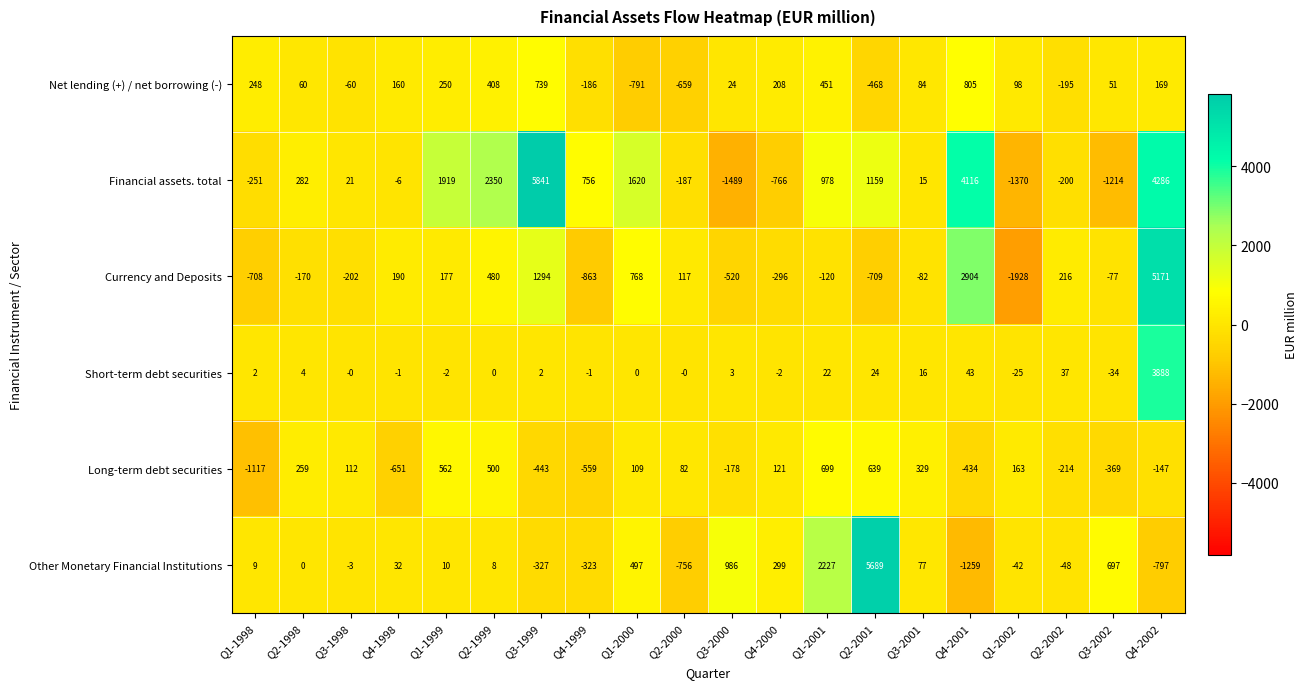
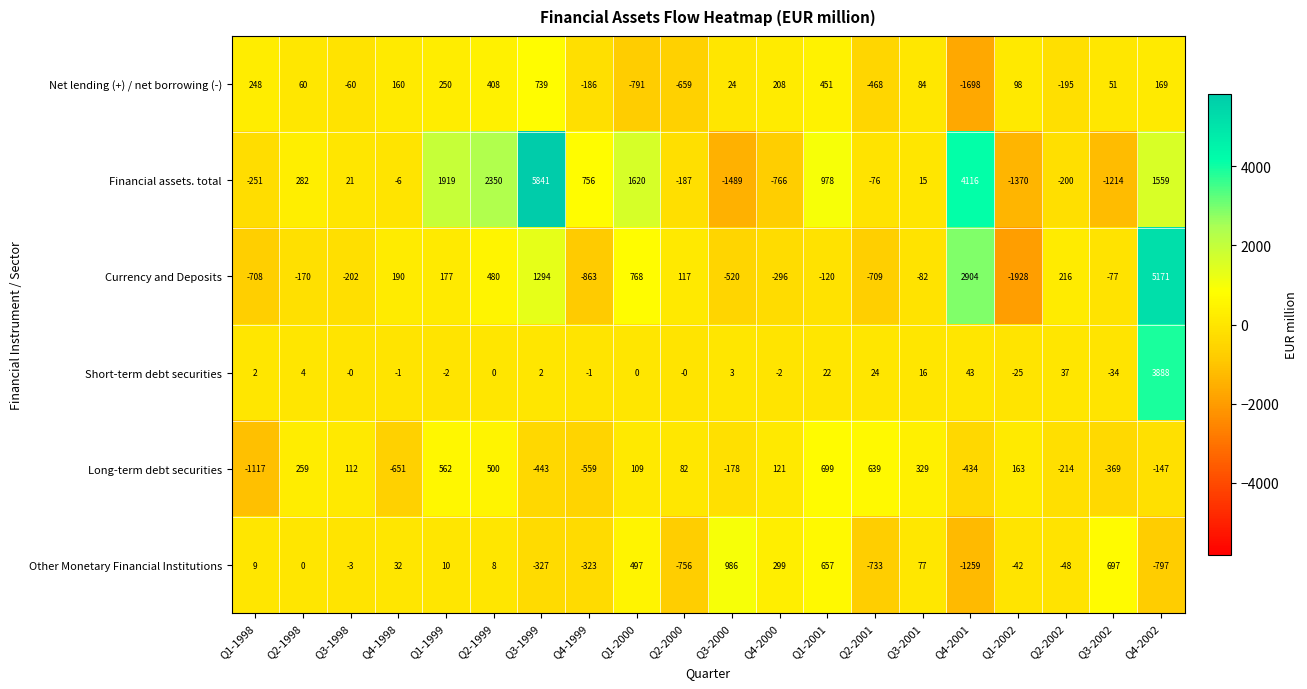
Net lending (+) / net borrowing (-), Q4-2001: 805 -> -1698
Financial assets. total, Q2-2001: 1159 -> -76
Financial assets. total, Q4-2002: 4286 -> 1559
Other Monetary Financial Institutions, Q1-2001: 2227 -> 657
Other Monetary Financial Institutions, Q2-2001: 5689 -> -733
